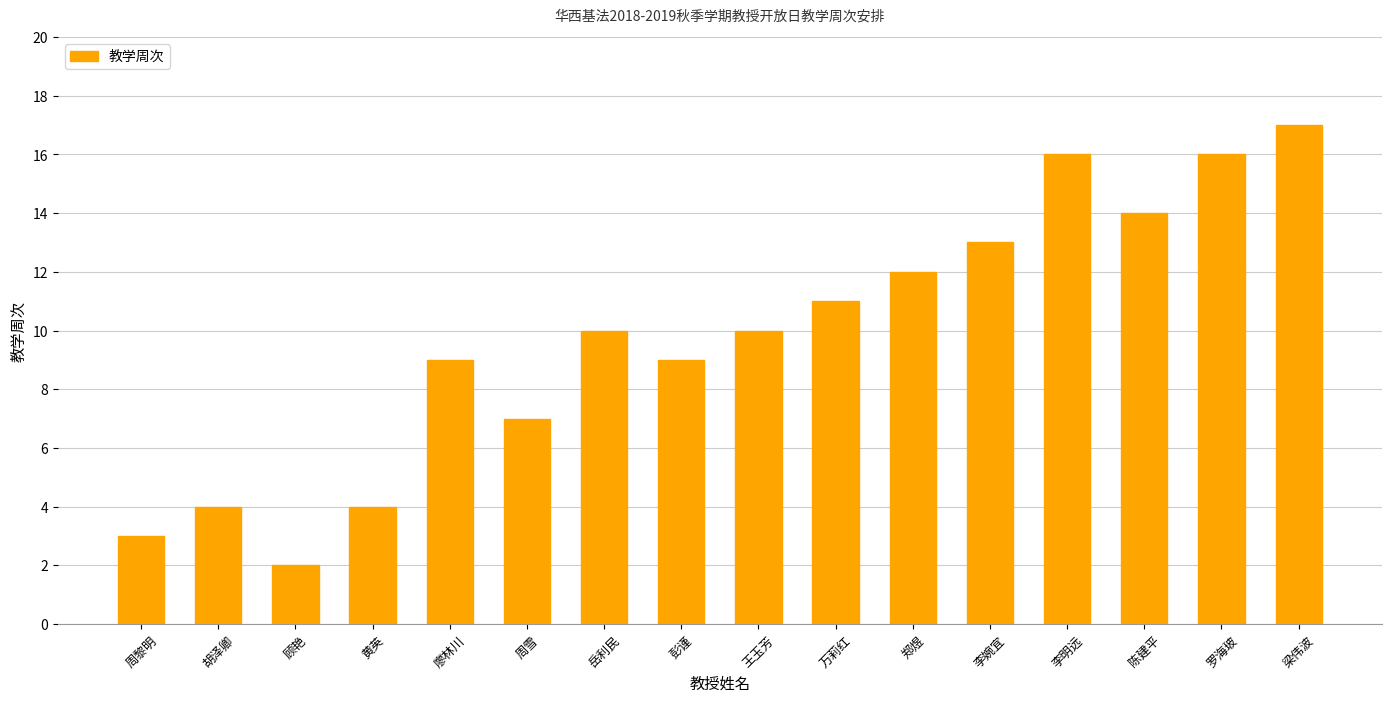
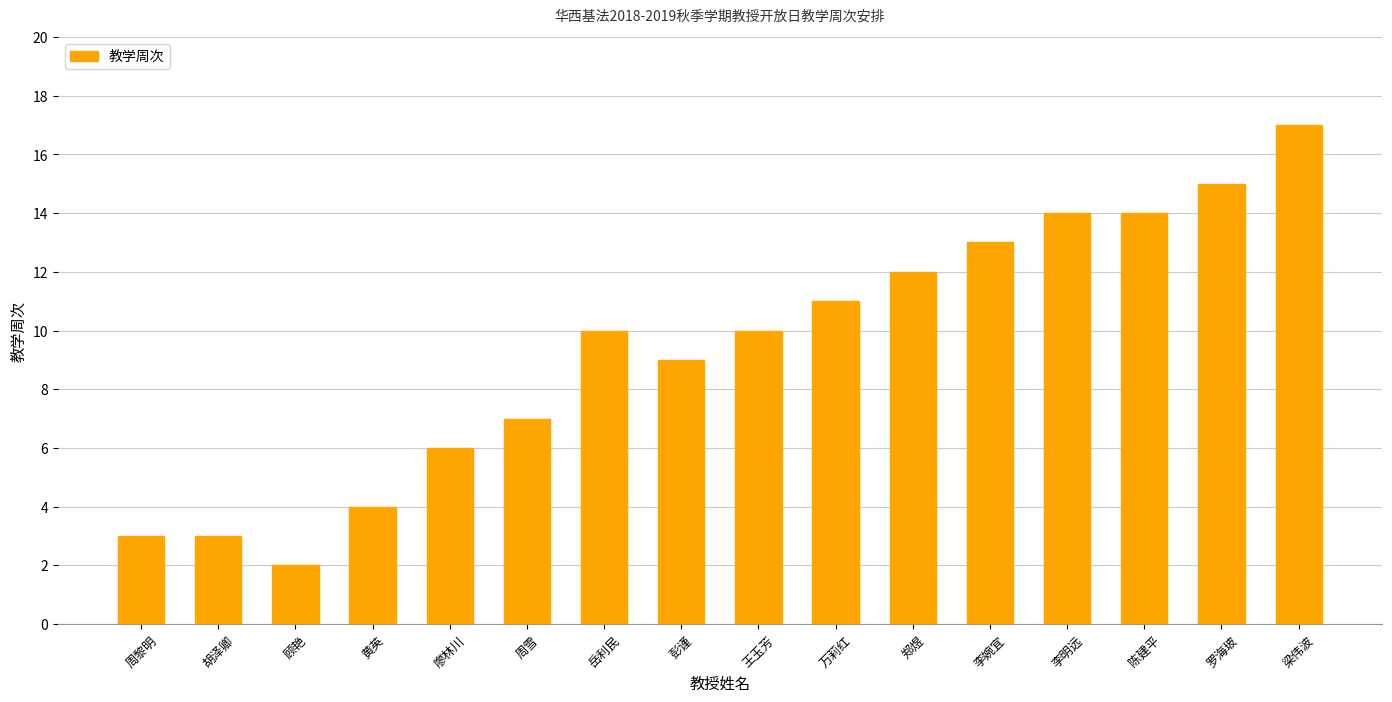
胡泽卿: 4 -> 3
廖林川: 9 -> 6
李明远: 16 -> 14
罗海玻: 16 -> 15
